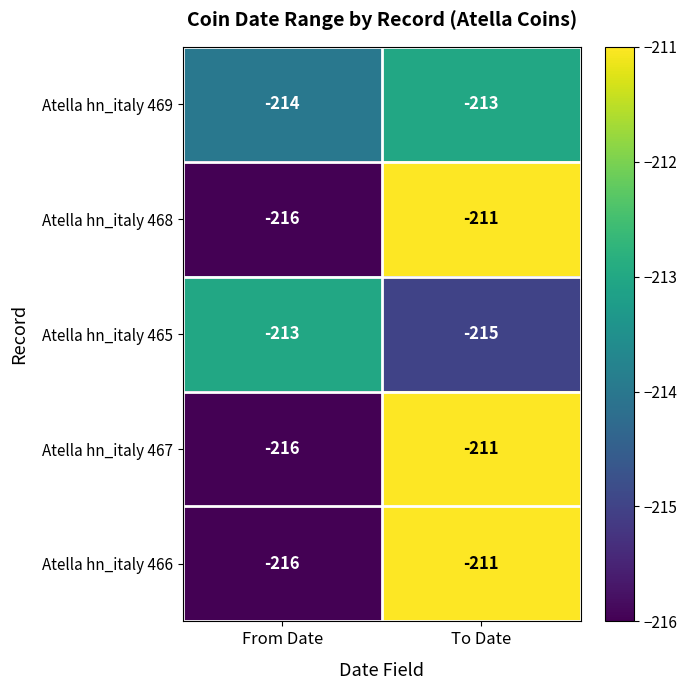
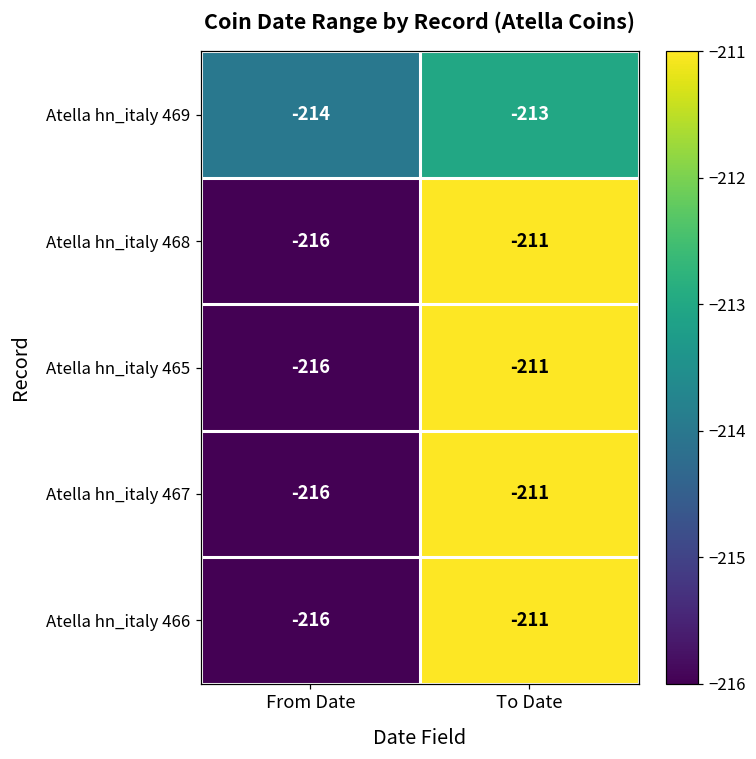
Atella hn_italy 465, From Date: -213 -> -216
Atella hn_italy 465, To Date: -215 -> -211
